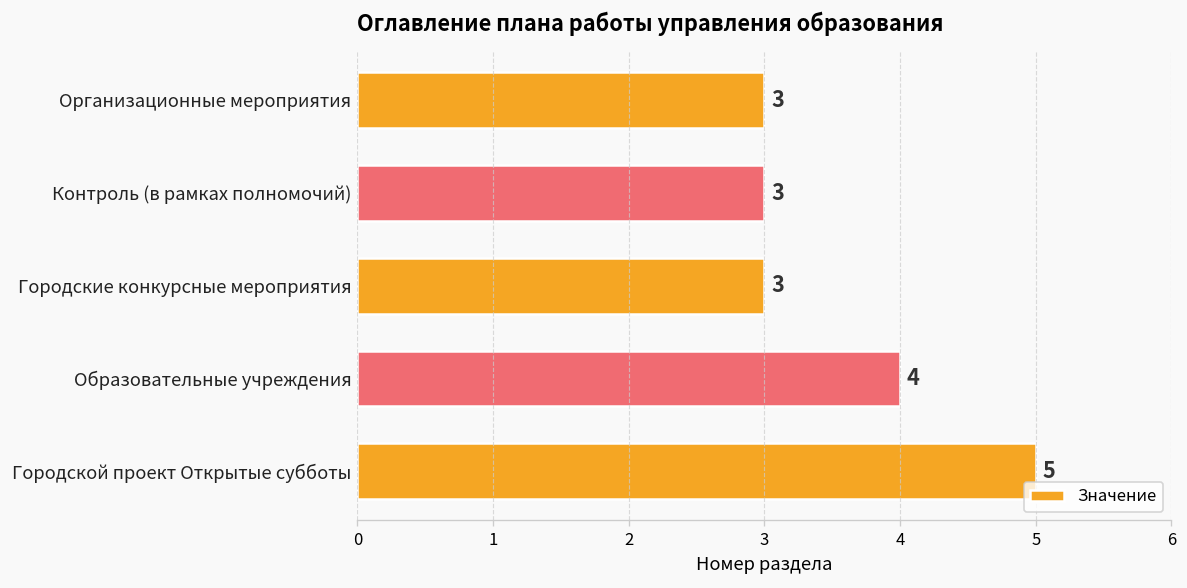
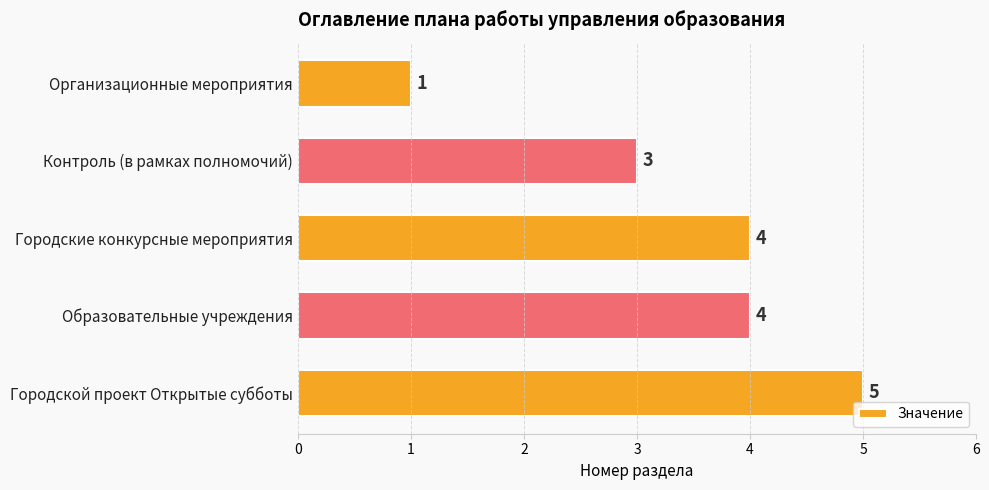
Организационные мероприятия: 3 -> 1
Городские конкурсные мероприятия: 3 -> 4
